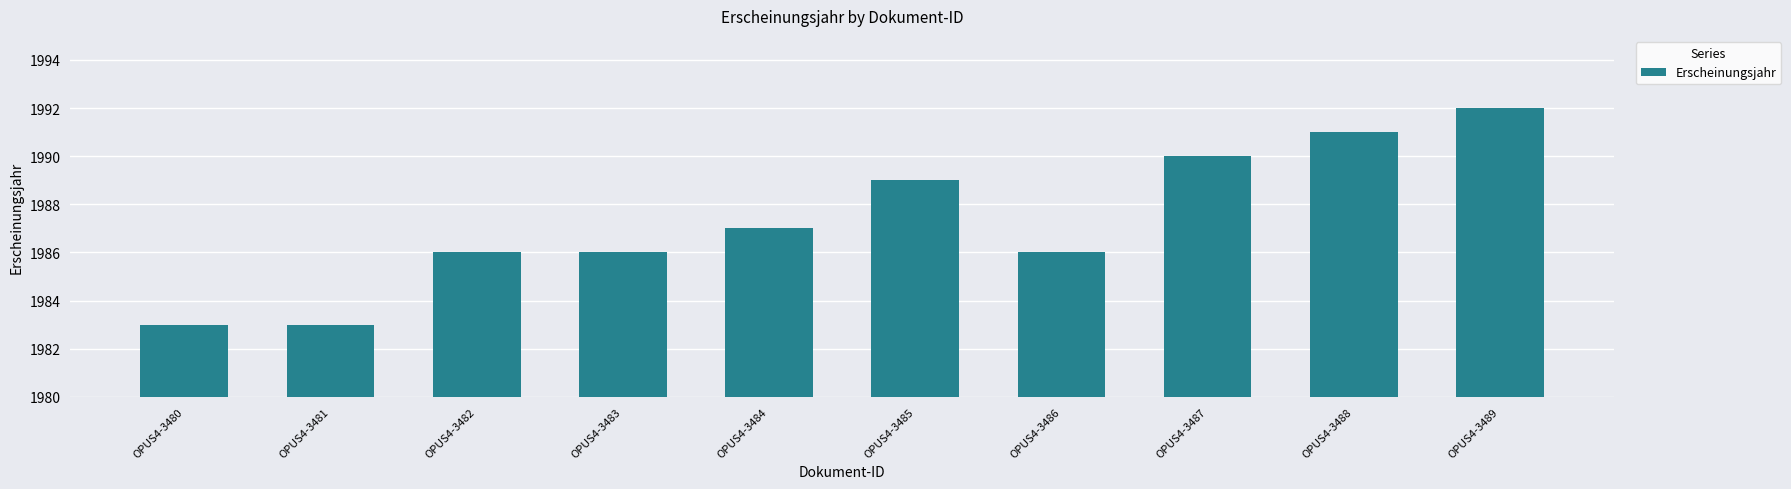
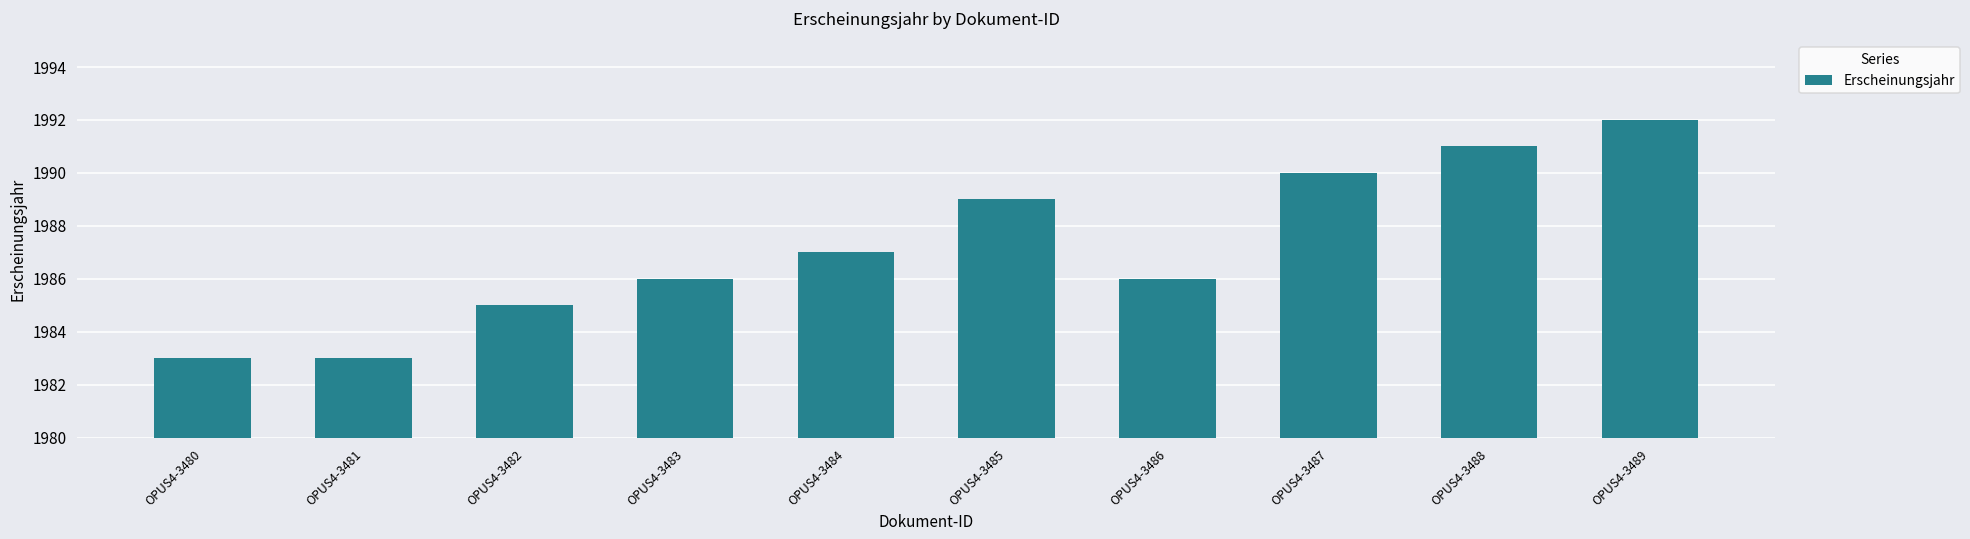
OPUS4-3482: 1986 -> 1985
